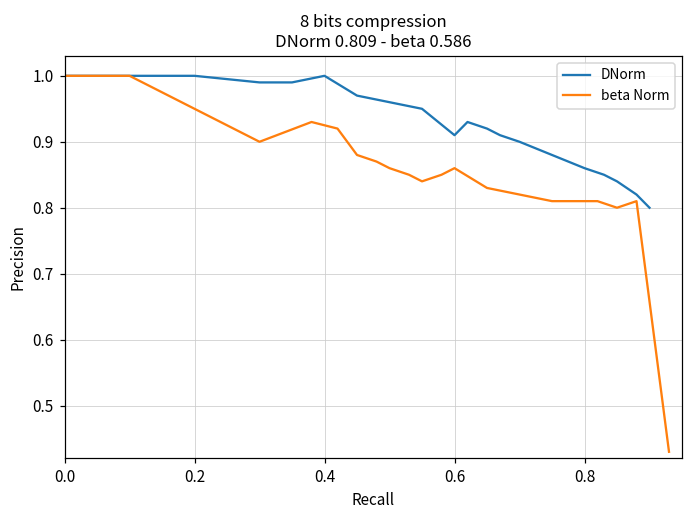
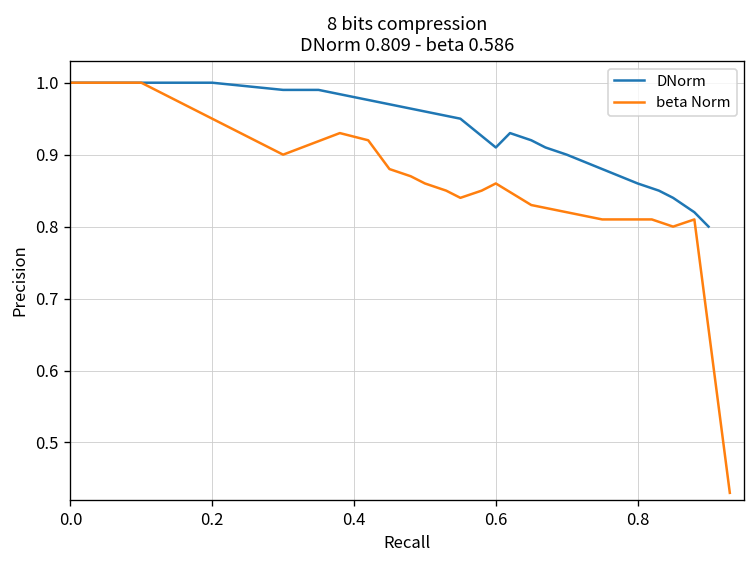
DNorm, 0.4: 1.00 -> 0.98
